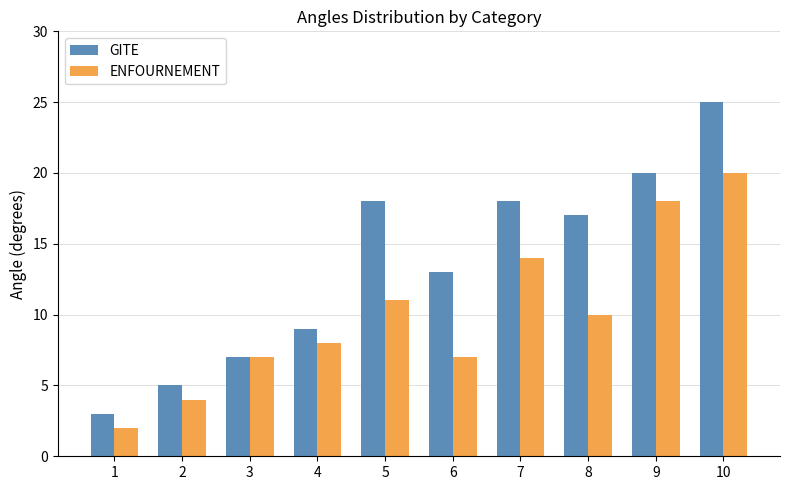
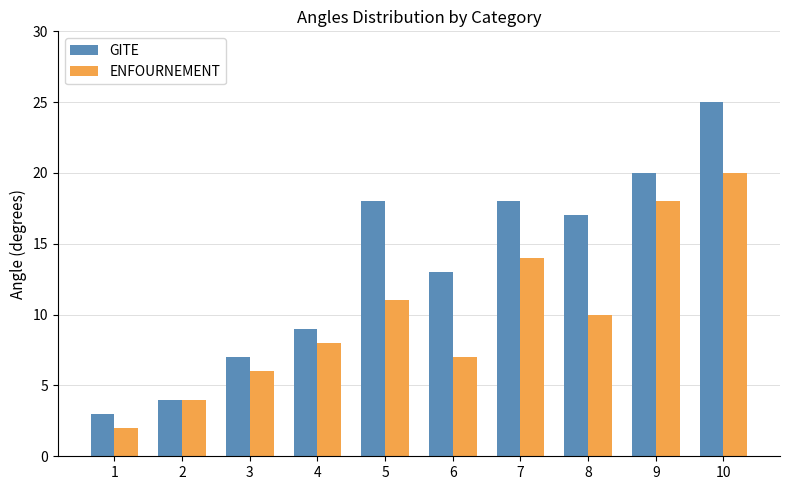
GITE, 2: 5 -> 4
ENFOURNEMENT, 3: 7 -> 6
